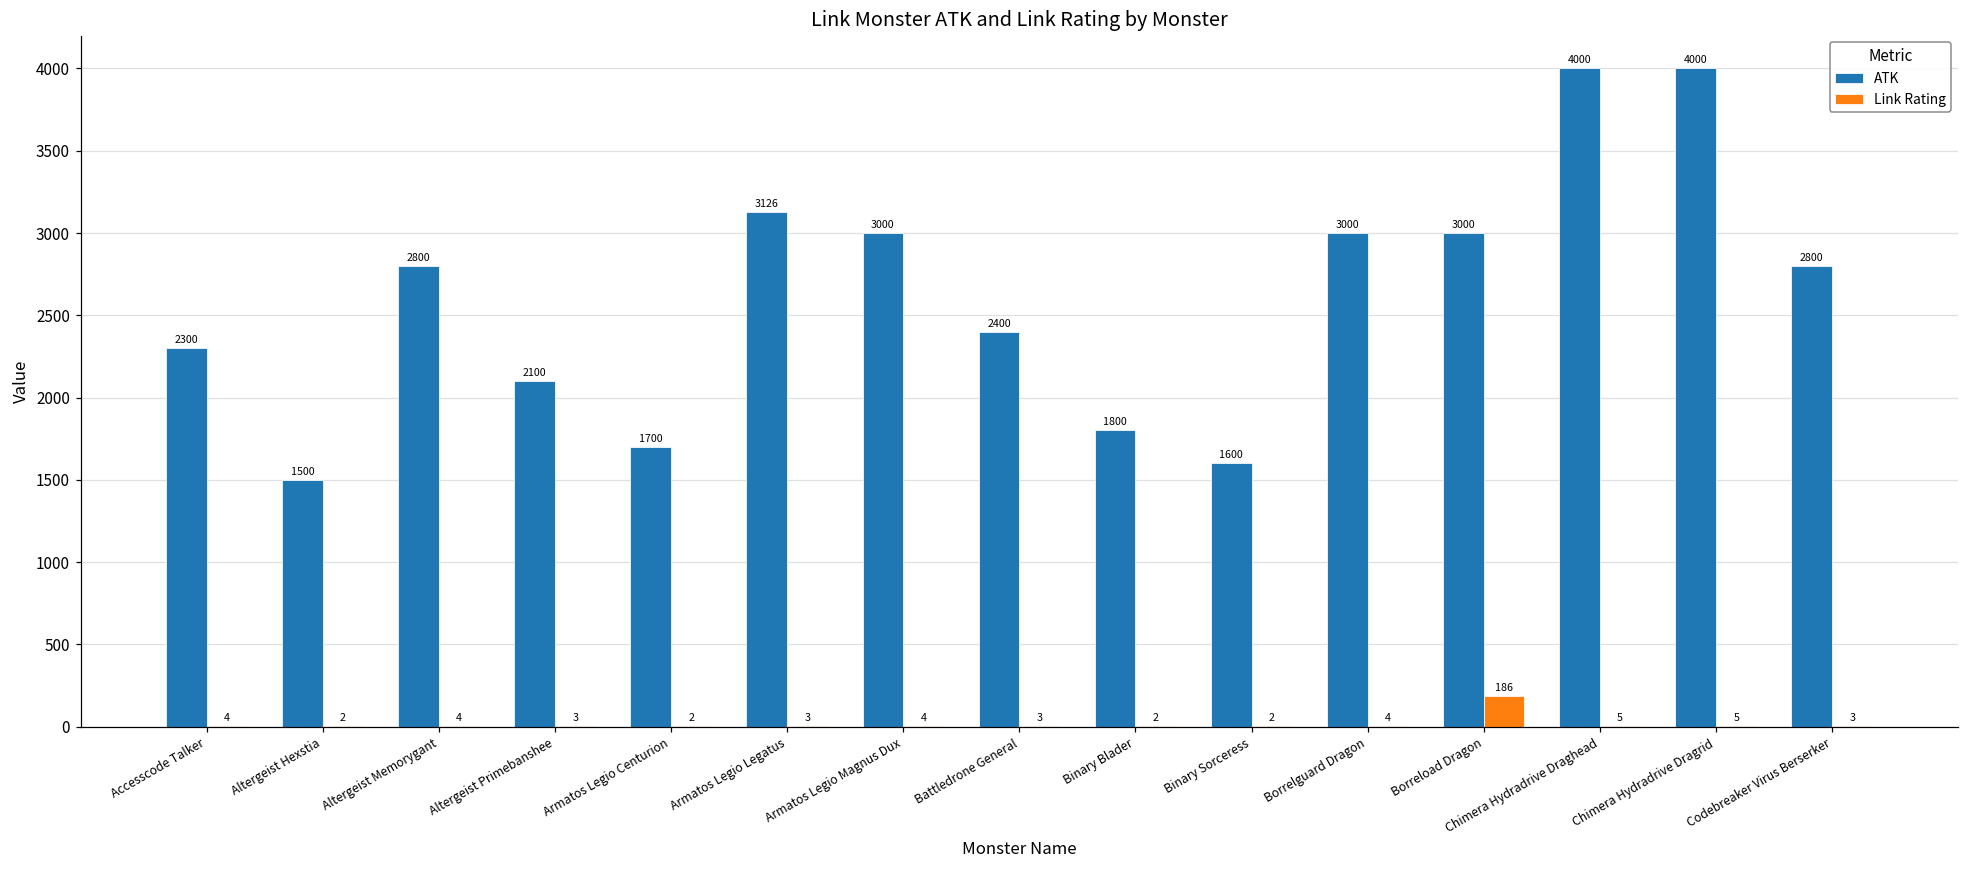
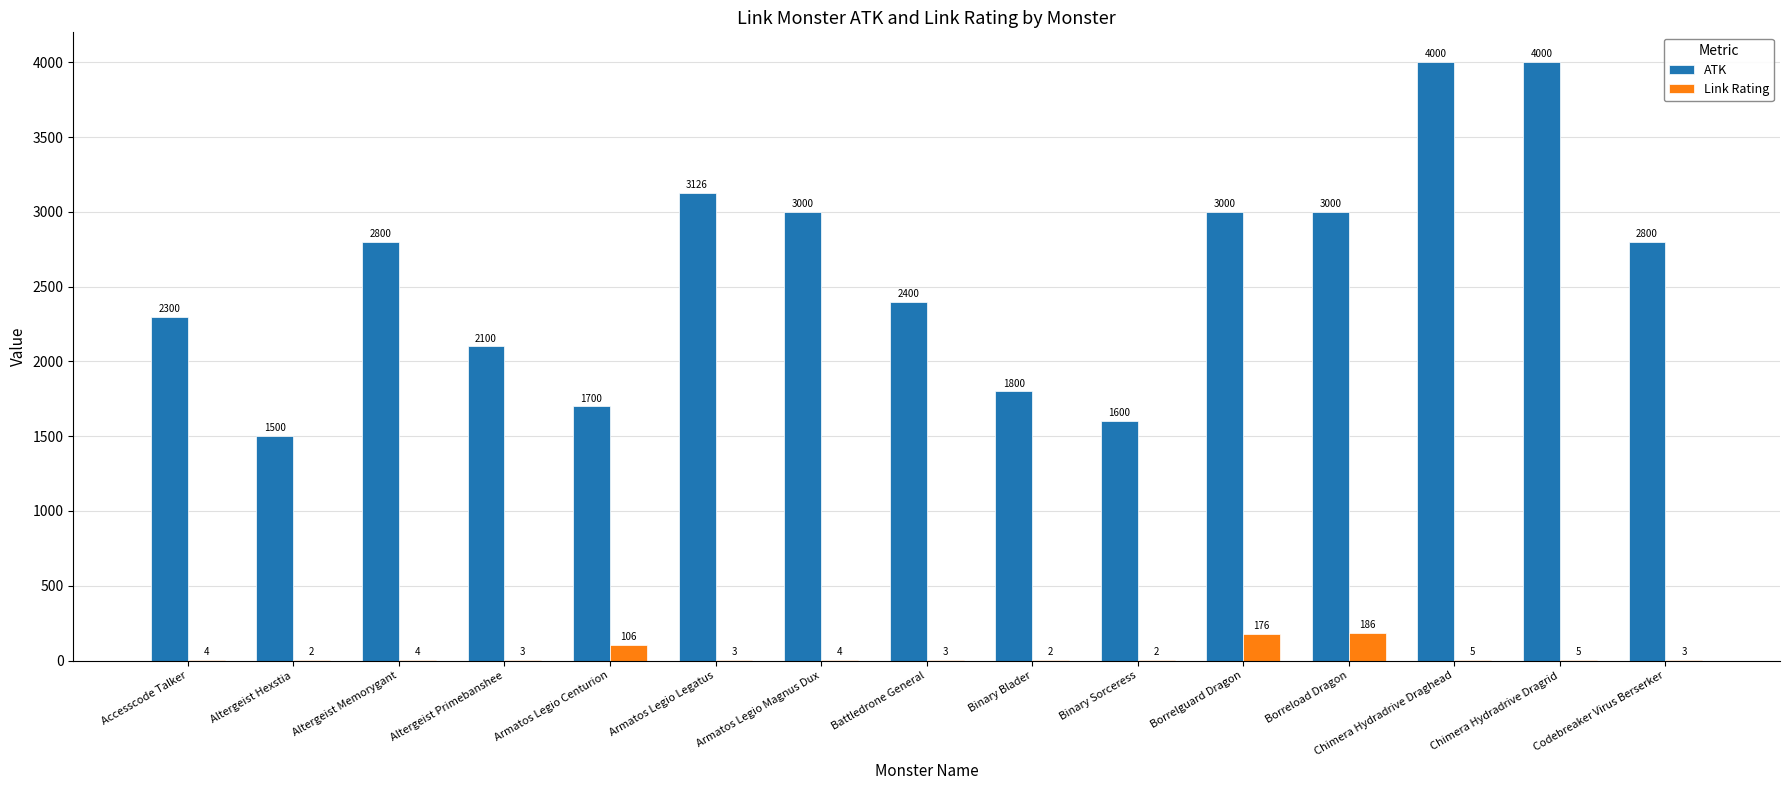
Link Rating, Armatos Legio Centurion: 2 -> 106
Link Rating, Borrelguard Dragon: 4 -> 176
